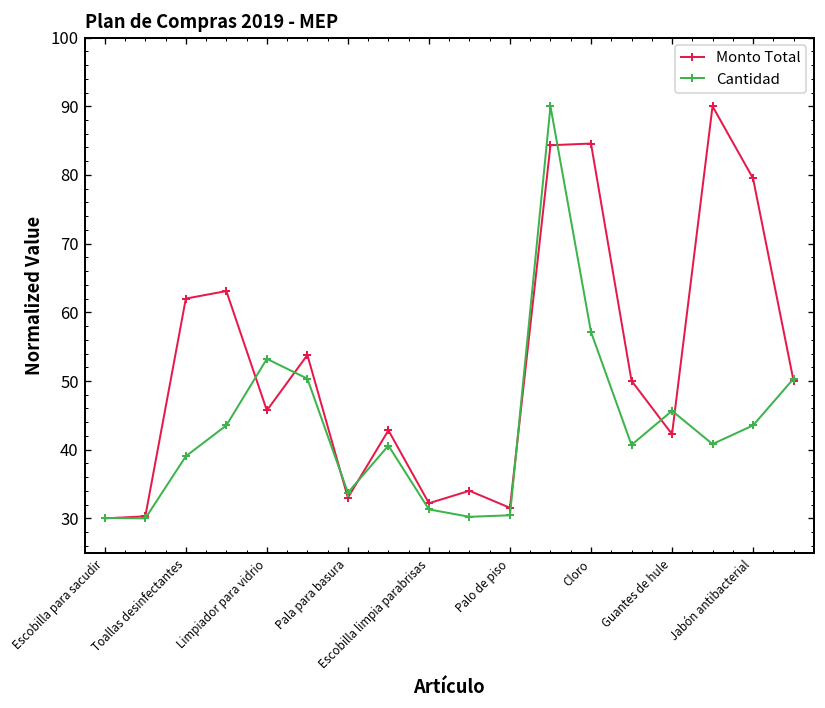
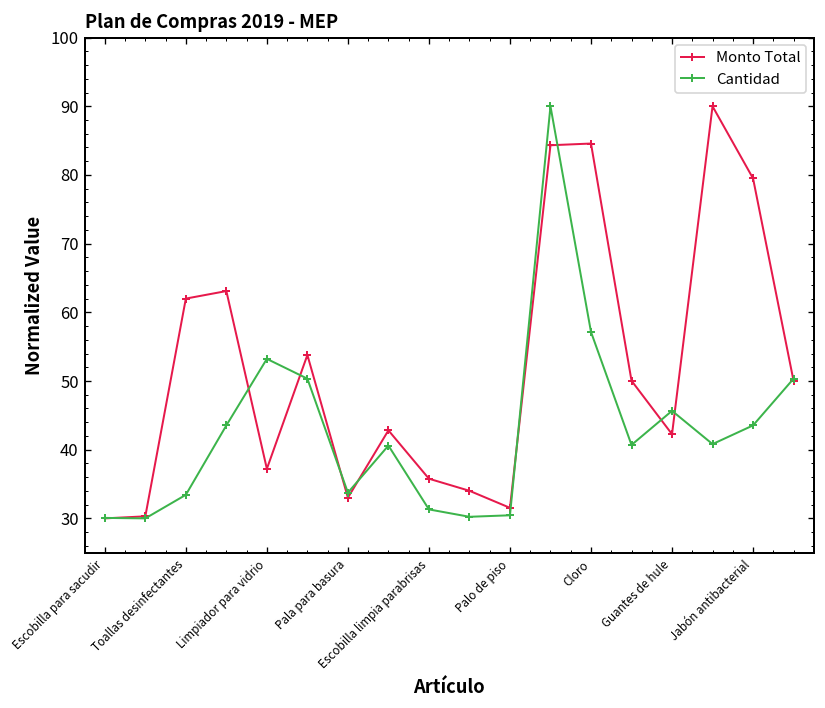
Cantidad, Toallas desinfectantes: 39 -> 33
Monto Total, Limpiador para vidrio: 46 -> 37
Monto Total, Escobilla limpia parabrisas: 32 -> 36
